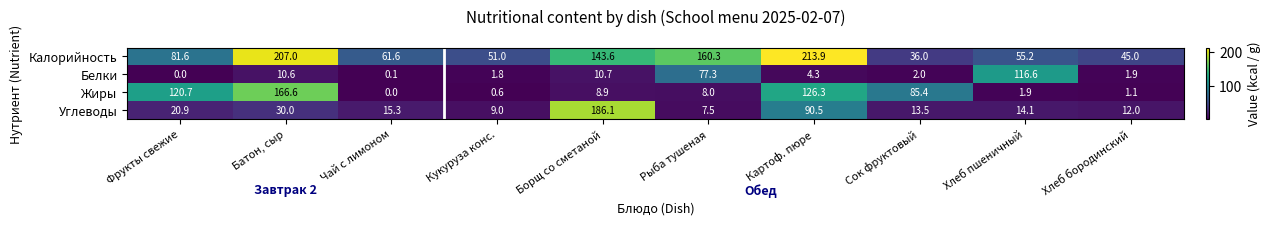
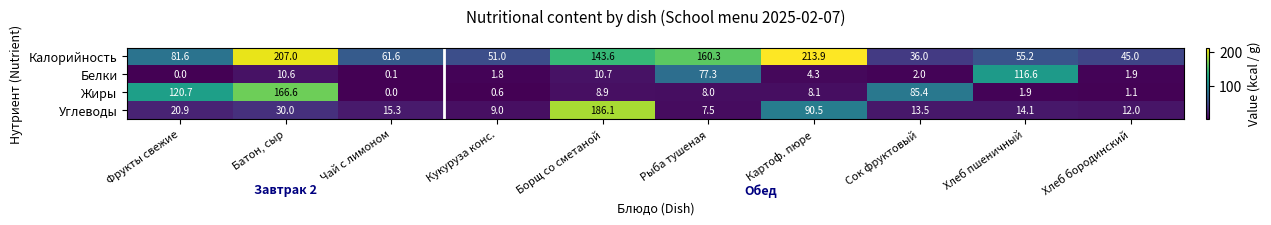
Жиры, Картоф. пюре: 126.3 -> 8.1
